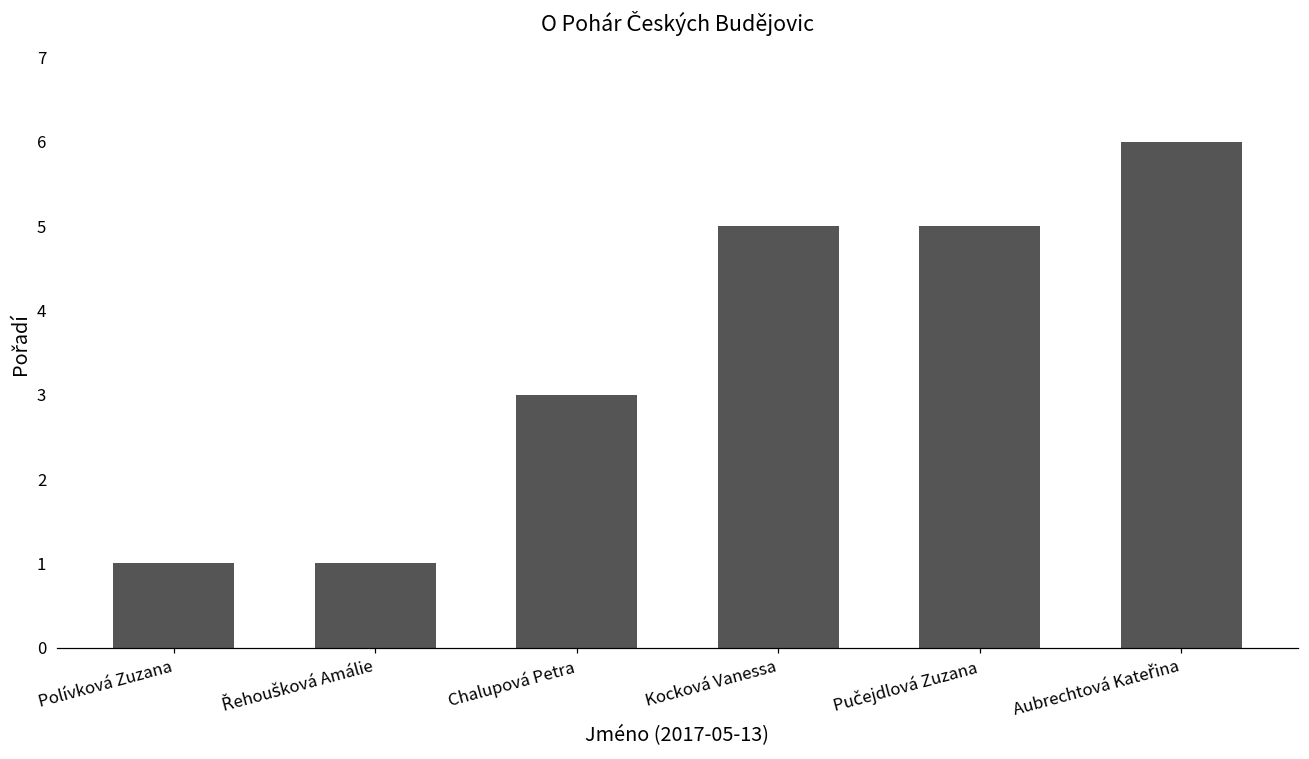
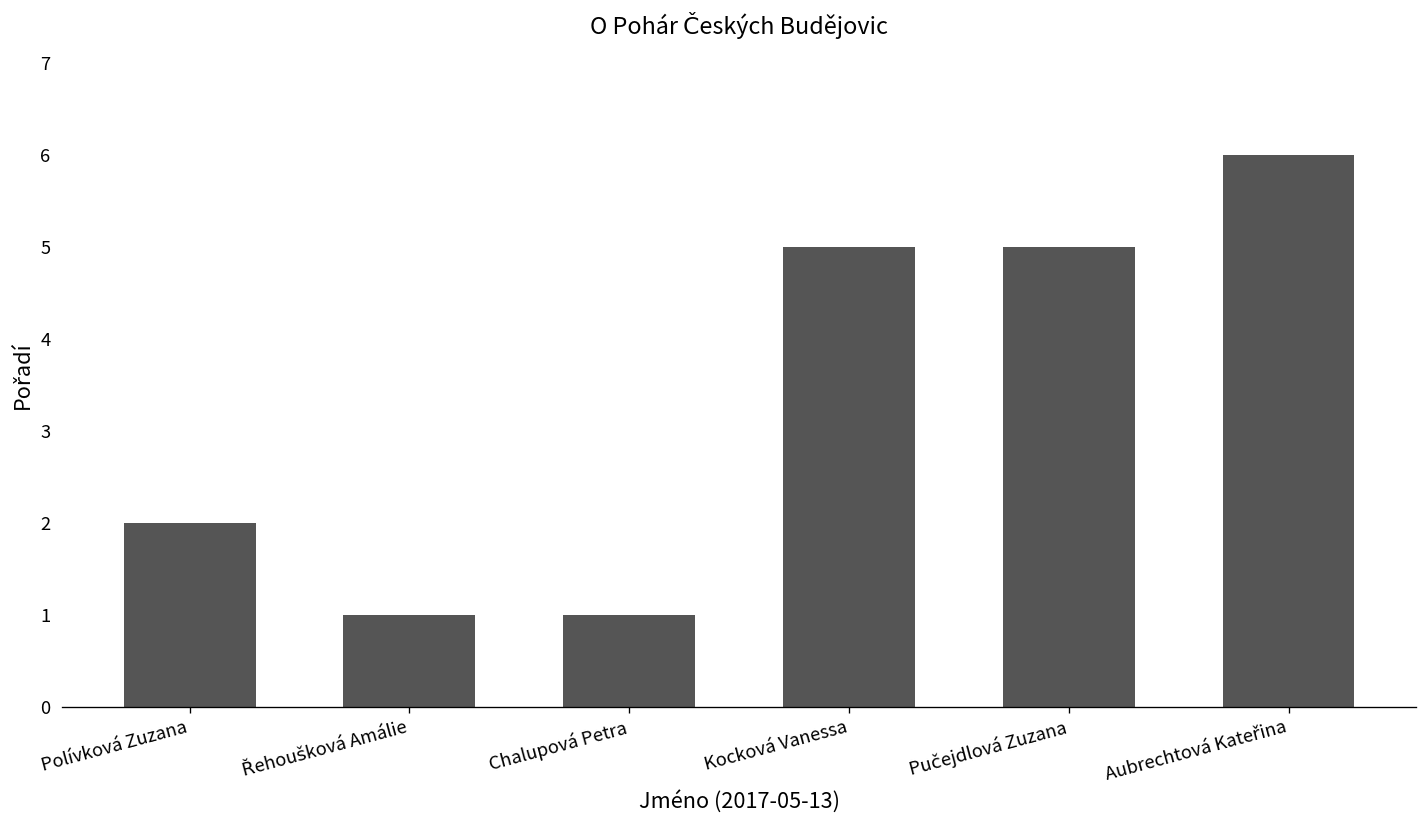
Polívková Zuzana: 1 -> 2
Chalupová Petra: 3 -> 1
